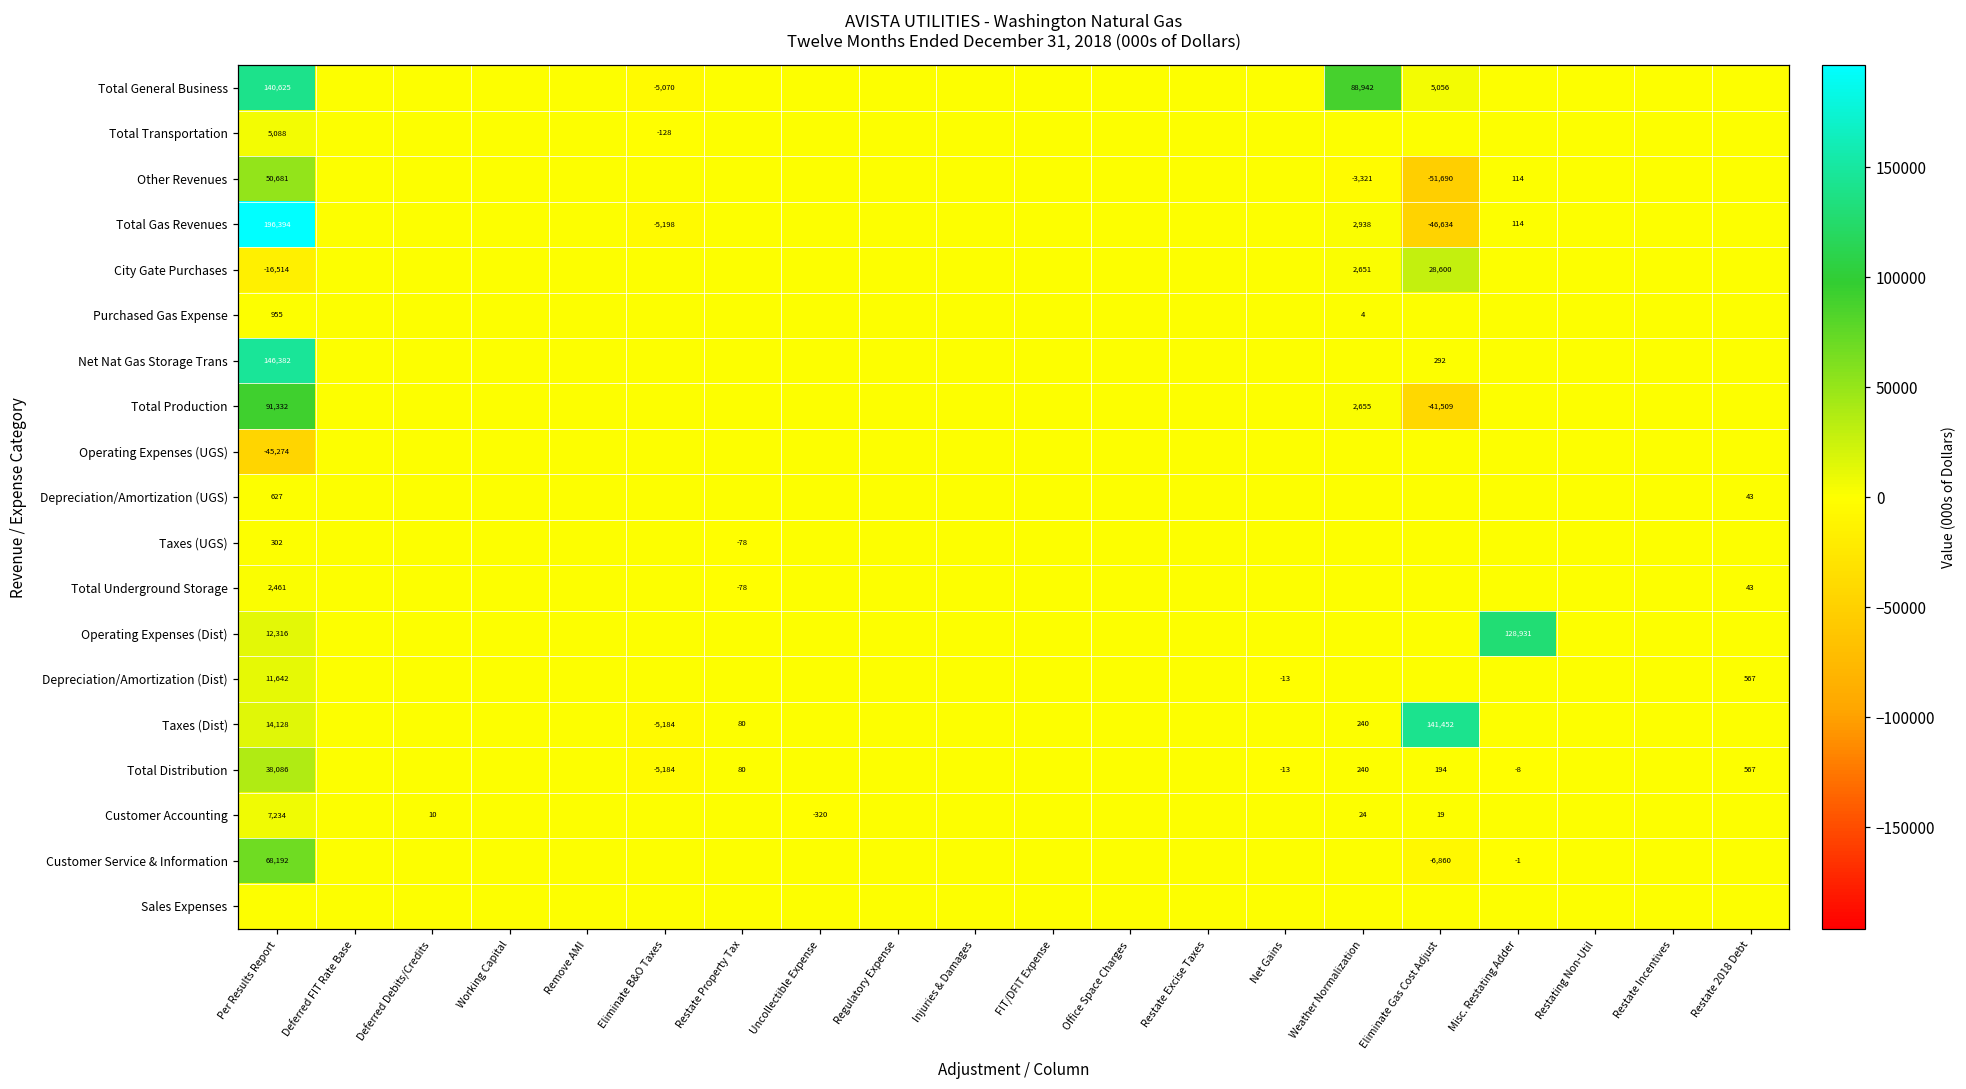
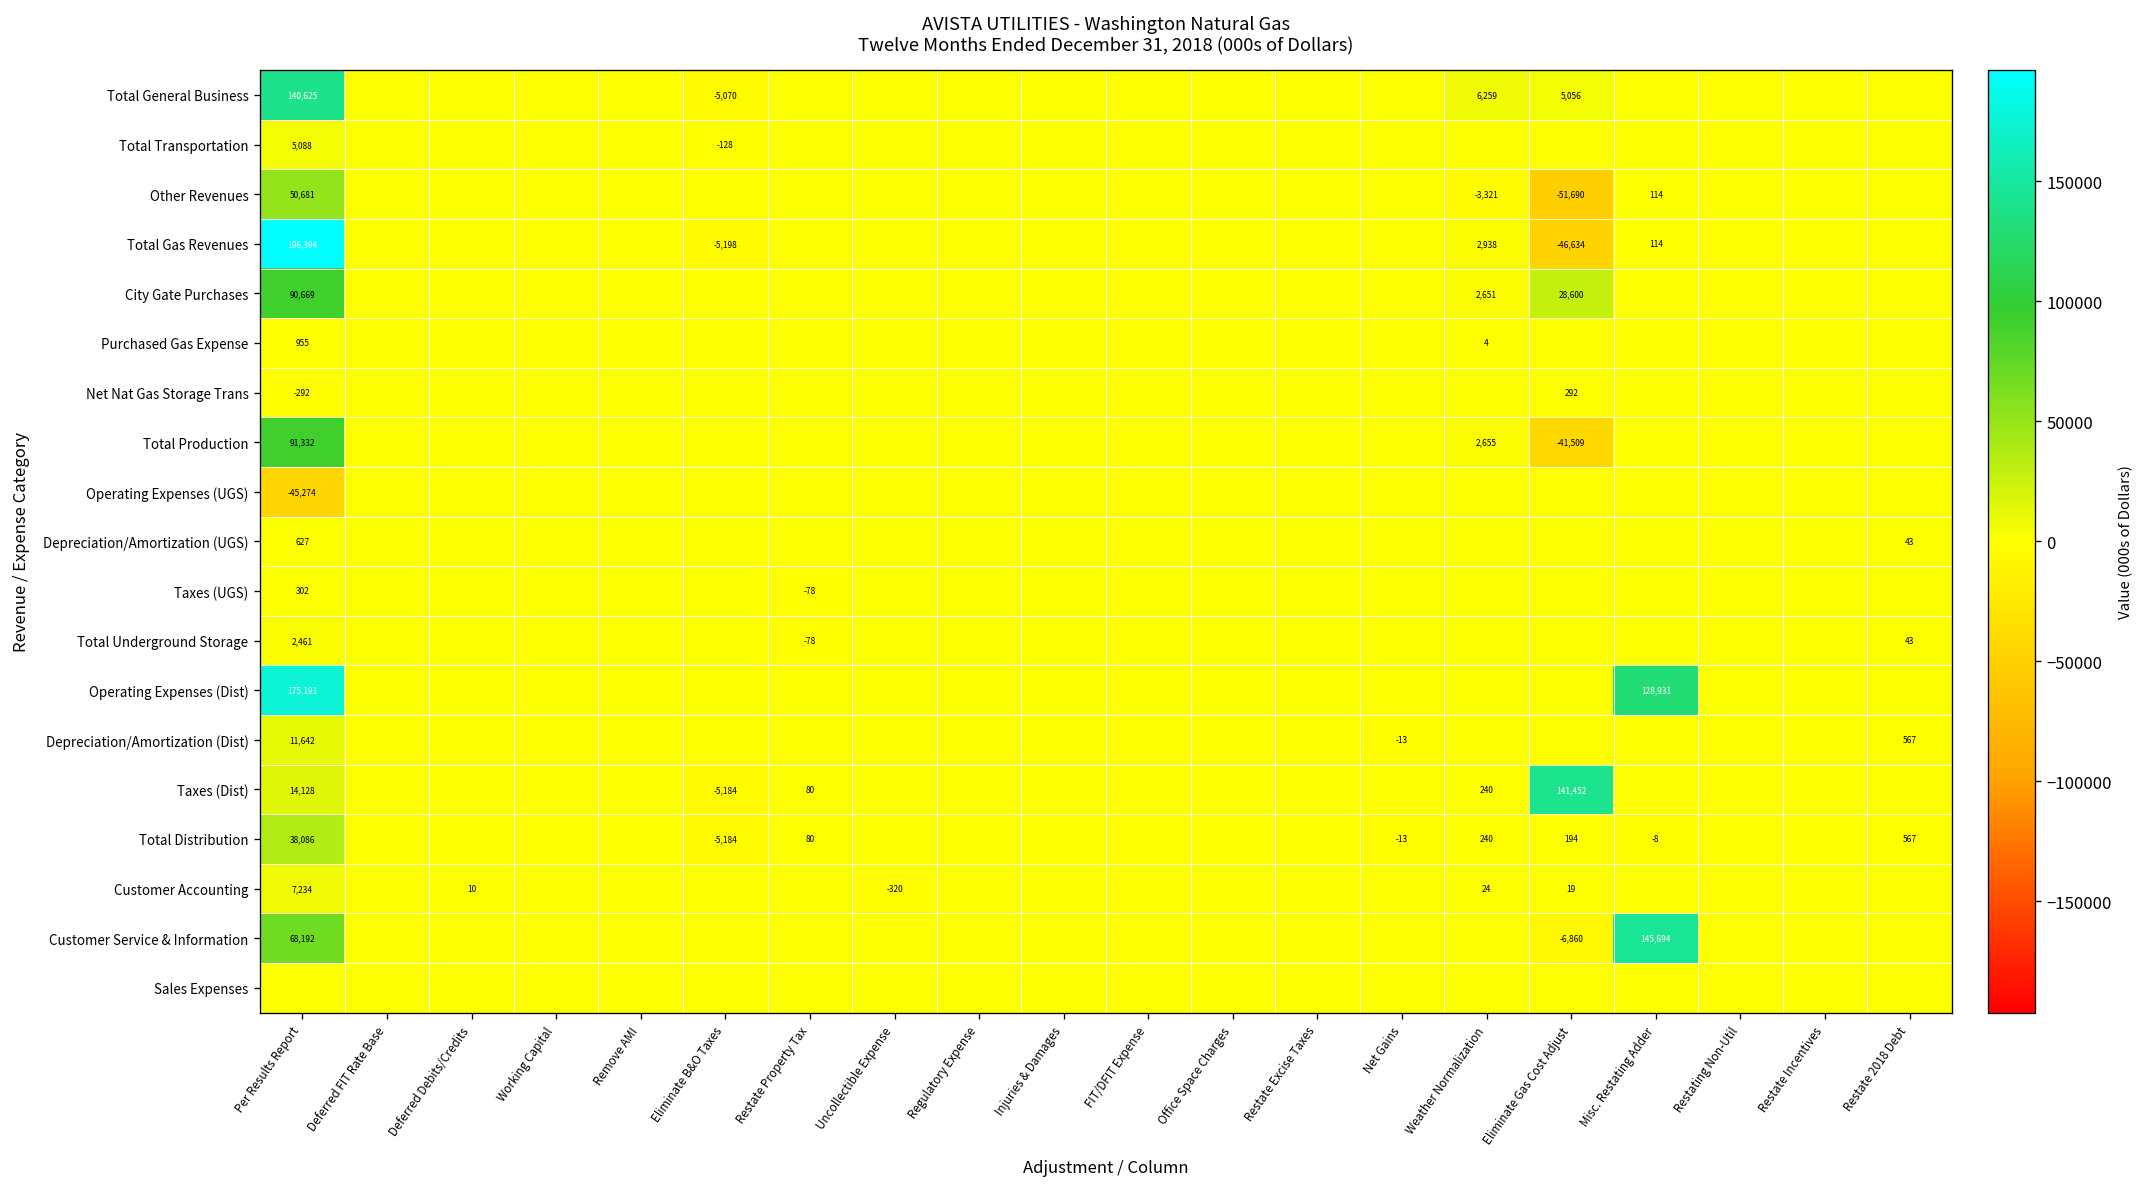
Total General Business, Weather Normalization: 88,942 -> 6,259
City Gate Purchases, Per Results Report: -16,514 -> 90,669
Net Nat Gas Storage Trans, Per Results Report: 146,382 -> -292
Operating Expenses (Dist), Per Results Report: 12,316 -> 175,191
Customer Service & Information, Misc. Restating Adder: -1 -> 145,694
